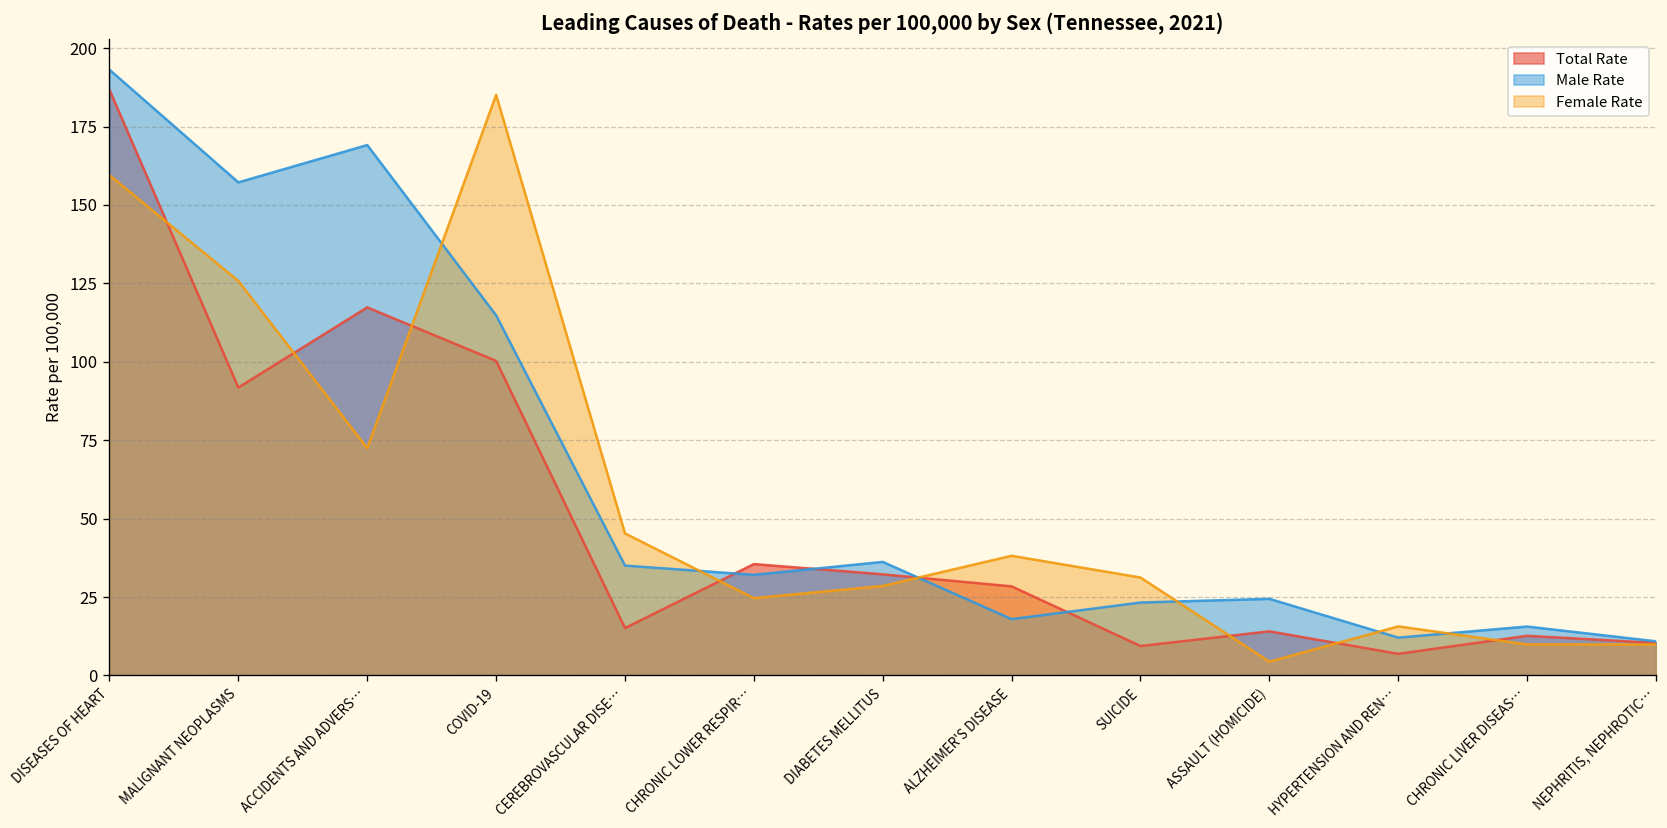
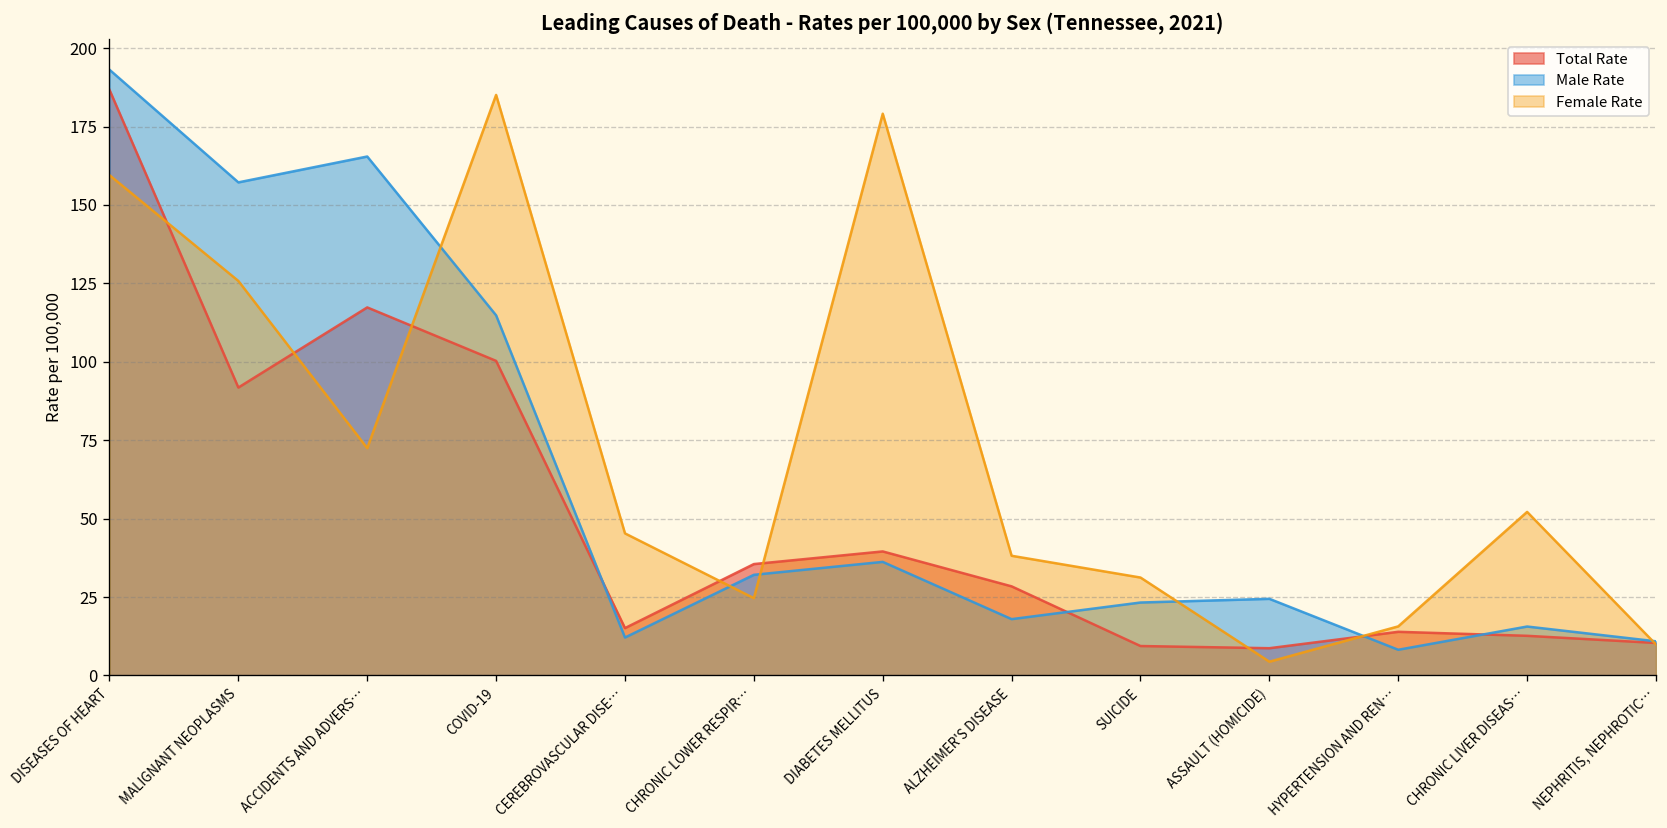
Male Rate, ACCIDENTS AND ADVERS…: 169 -> 165
Male Rate, CEREBROVASCULAR DISE…: 35 -> 12
Total Rate, DIABETES MELLITUS: 32 -> 40
Female Rate, DIABETES MELLITUS: 29 -> 179
Total Rate, ASSAULT (HOMICIDE): 14 -> 9
Total Rate, HYPERTENSION AND REN…: 7 -> 14
Male Rate, HYPERTENSION AND REN…: 12 -> 8
Female Rate, CHRONIC LIVER DISEAS…: 10 -> 52
